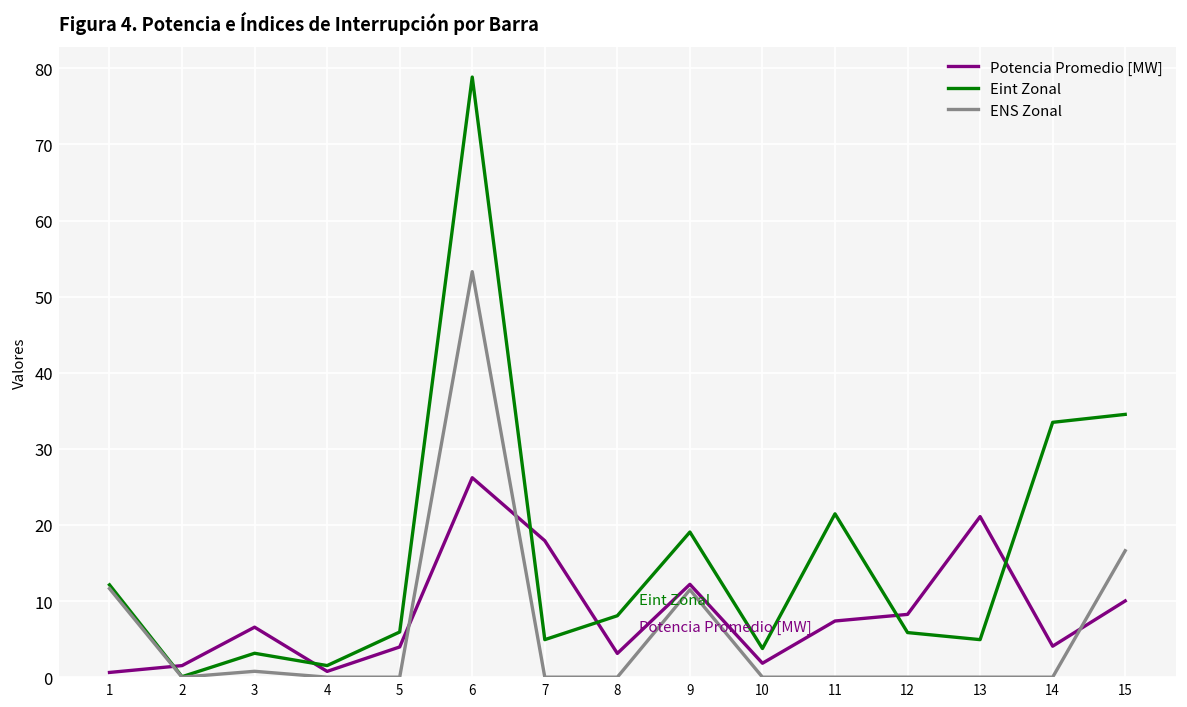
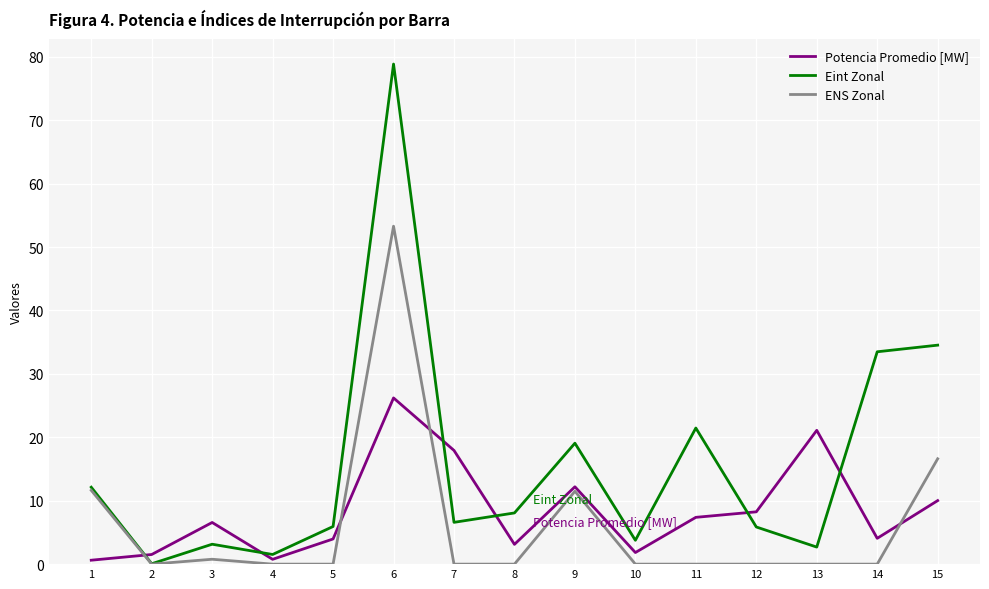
Eint Zonal, 7: 5 -> 7
Eint Zonal, 13: 5 -> 3
